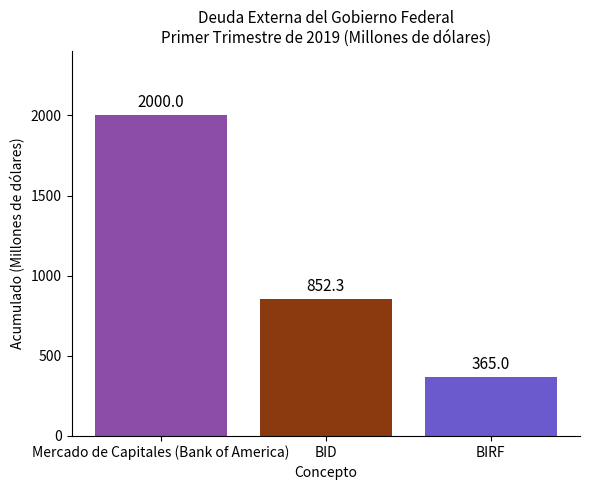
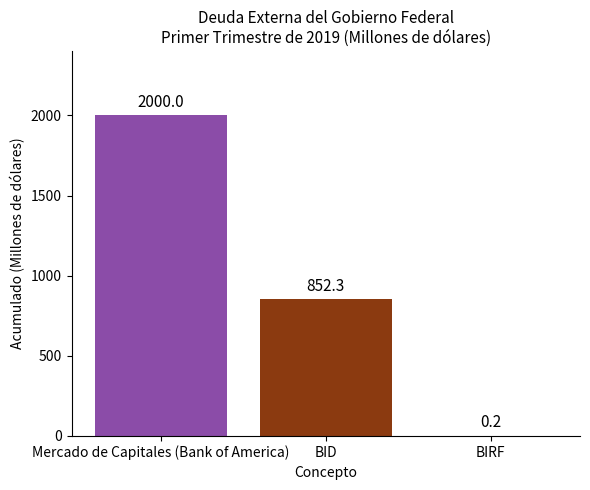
BIRF: 365.0 -> 0.2
